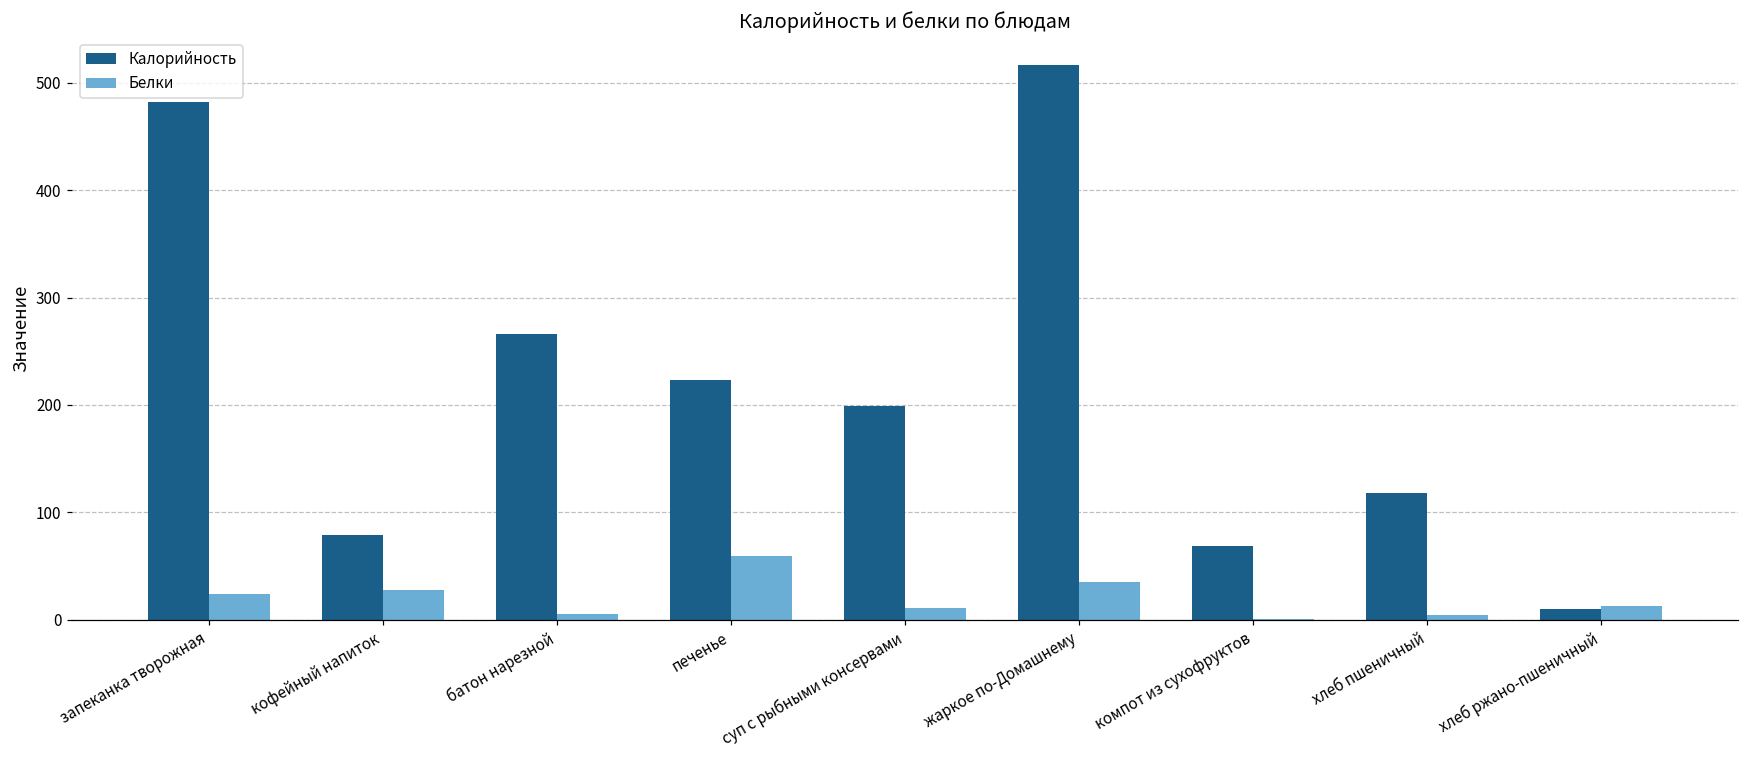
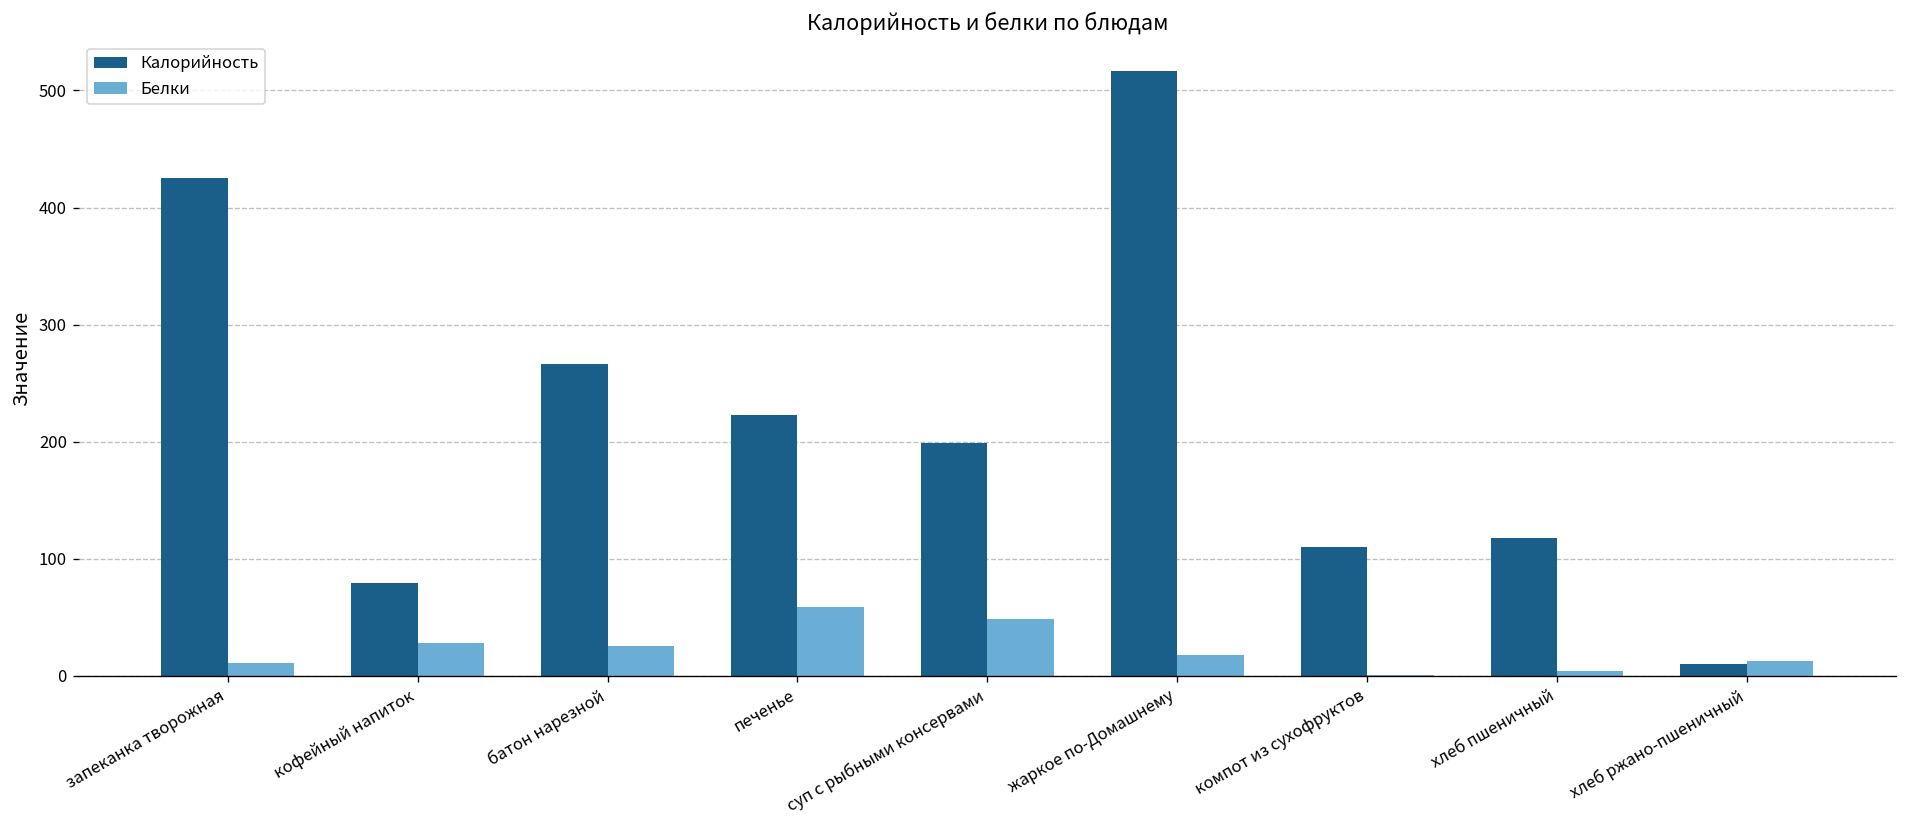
Калорийность, запеканка творожная: 480 -> 430
Белки, запеканка творожная: 20 -> 10
Белки, батон нарезной: 10 -> 30
Белки, суп с рыбными консервами: 10 -> 50
Белки, жаркое по-Домашнему: 40 -> 20
Калорийность, компот из сухофруктов: 70 -> 110
